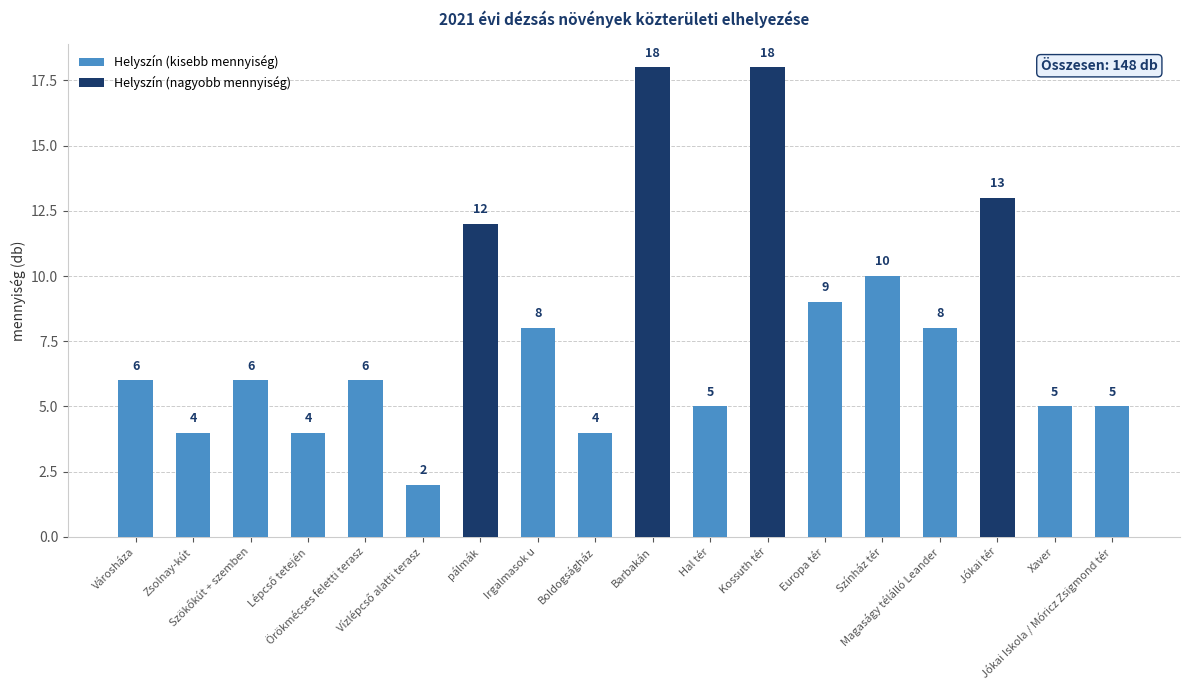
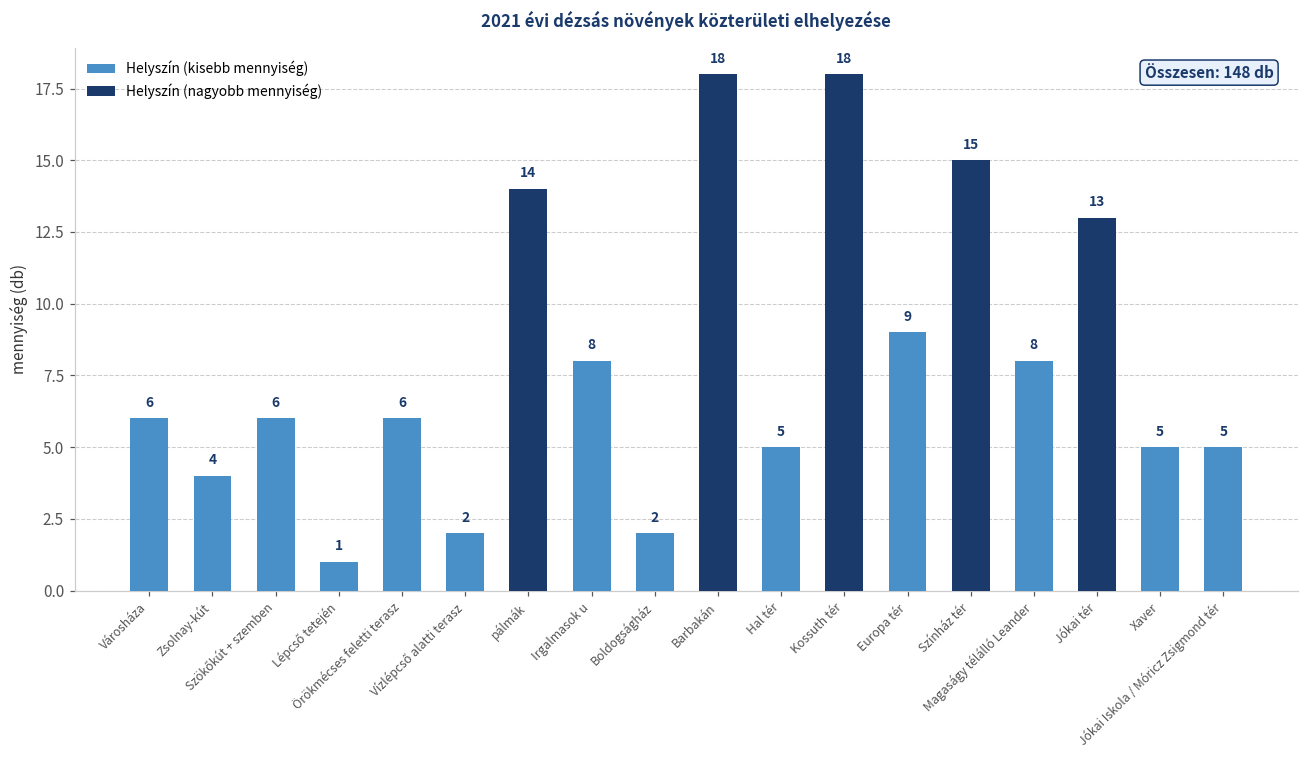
Lépcső tetején: 4 -> 1
pálmák: 12 -> 14
Boldogságház: 4 -> 2
Színház tér: 10 -> 15
